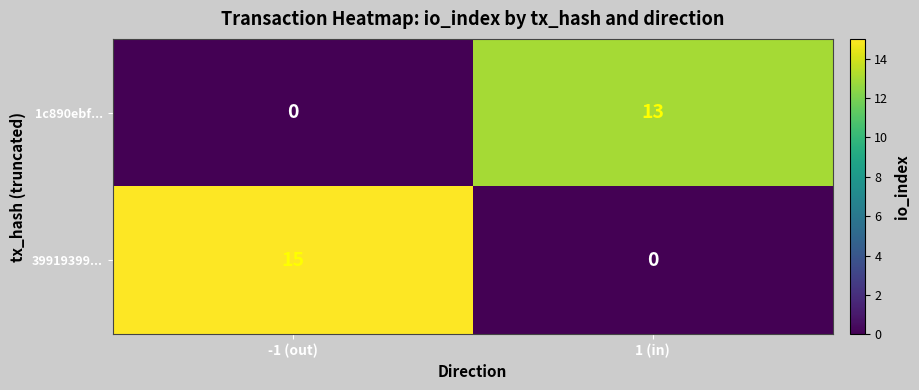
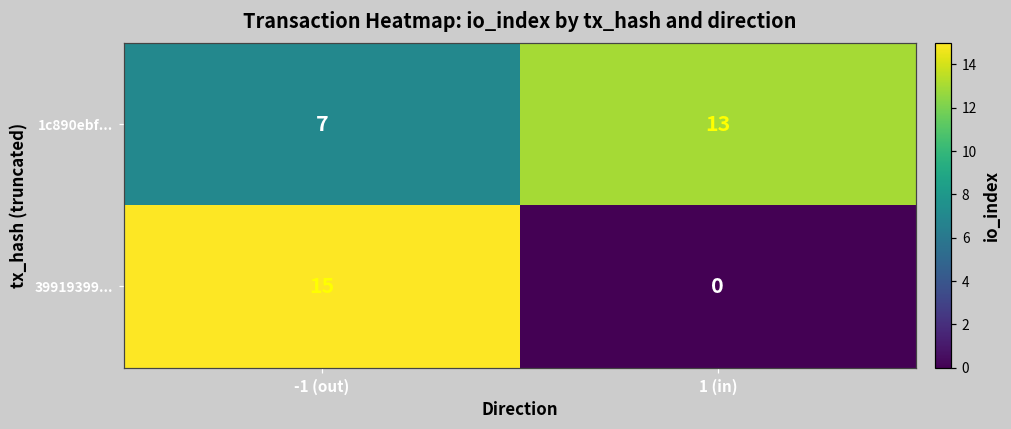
1c890ebf..., -1 (out): 0 -> 7
